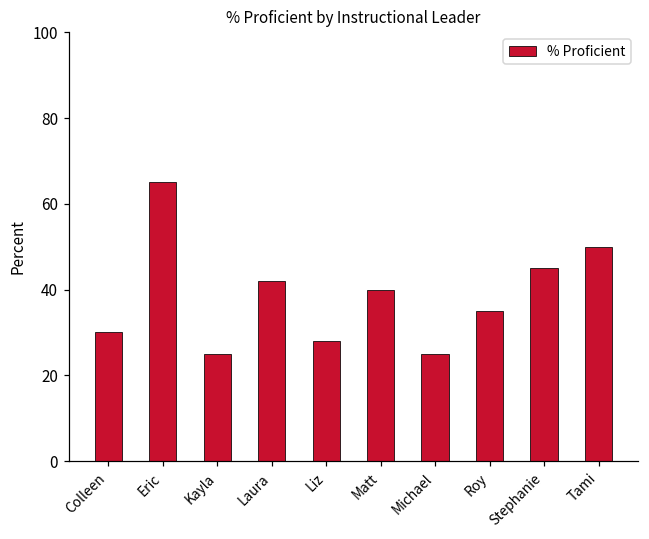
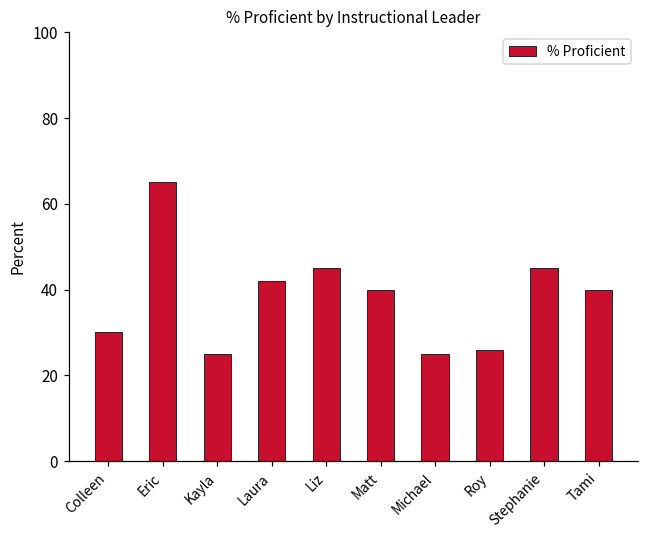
Liz: 28 -> 45
Roy: 35 -> 26
Tami: 50 -> 40
